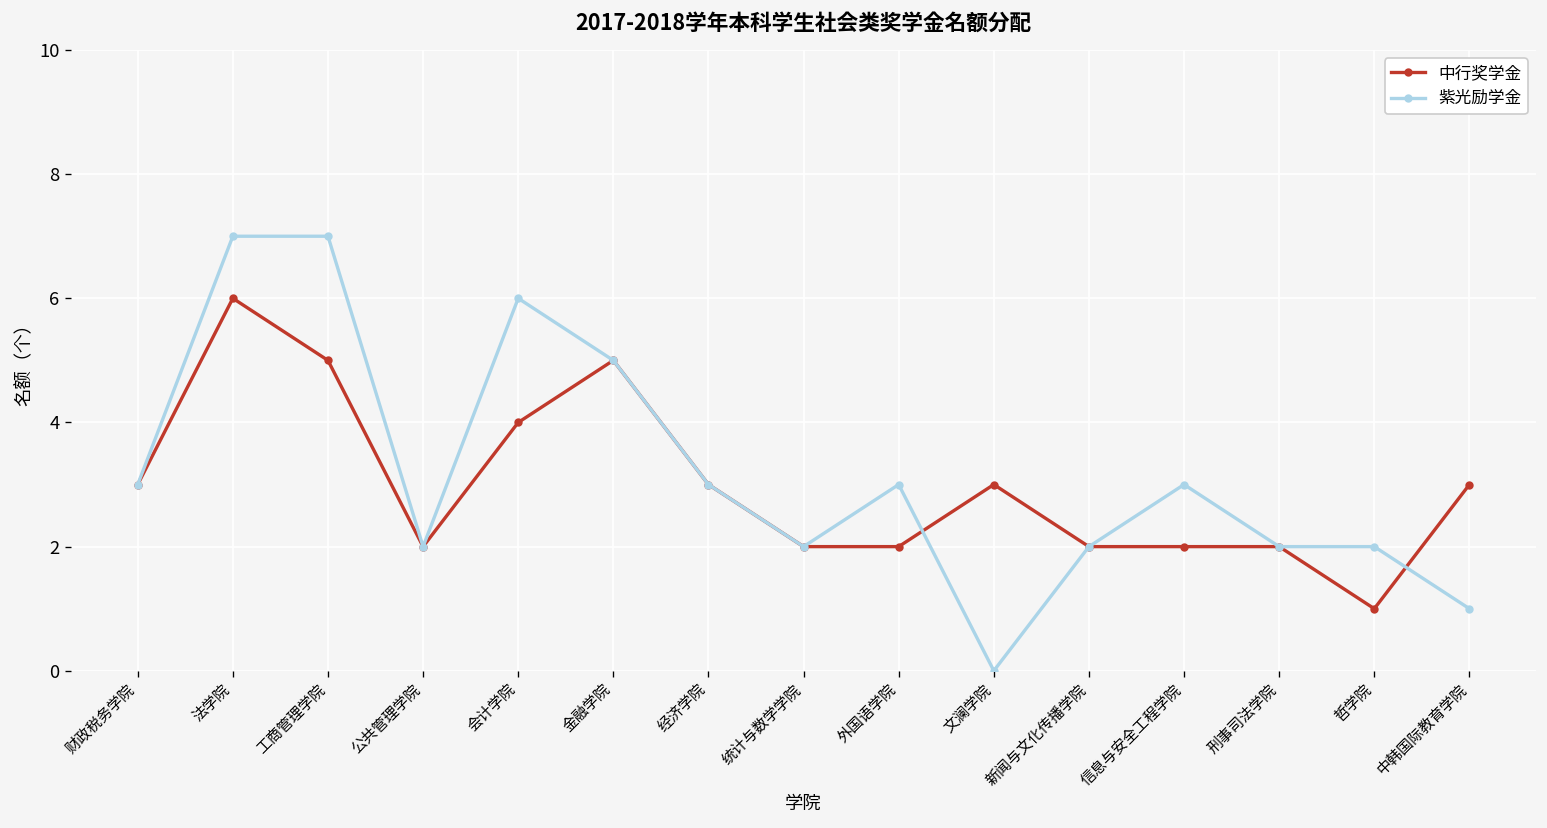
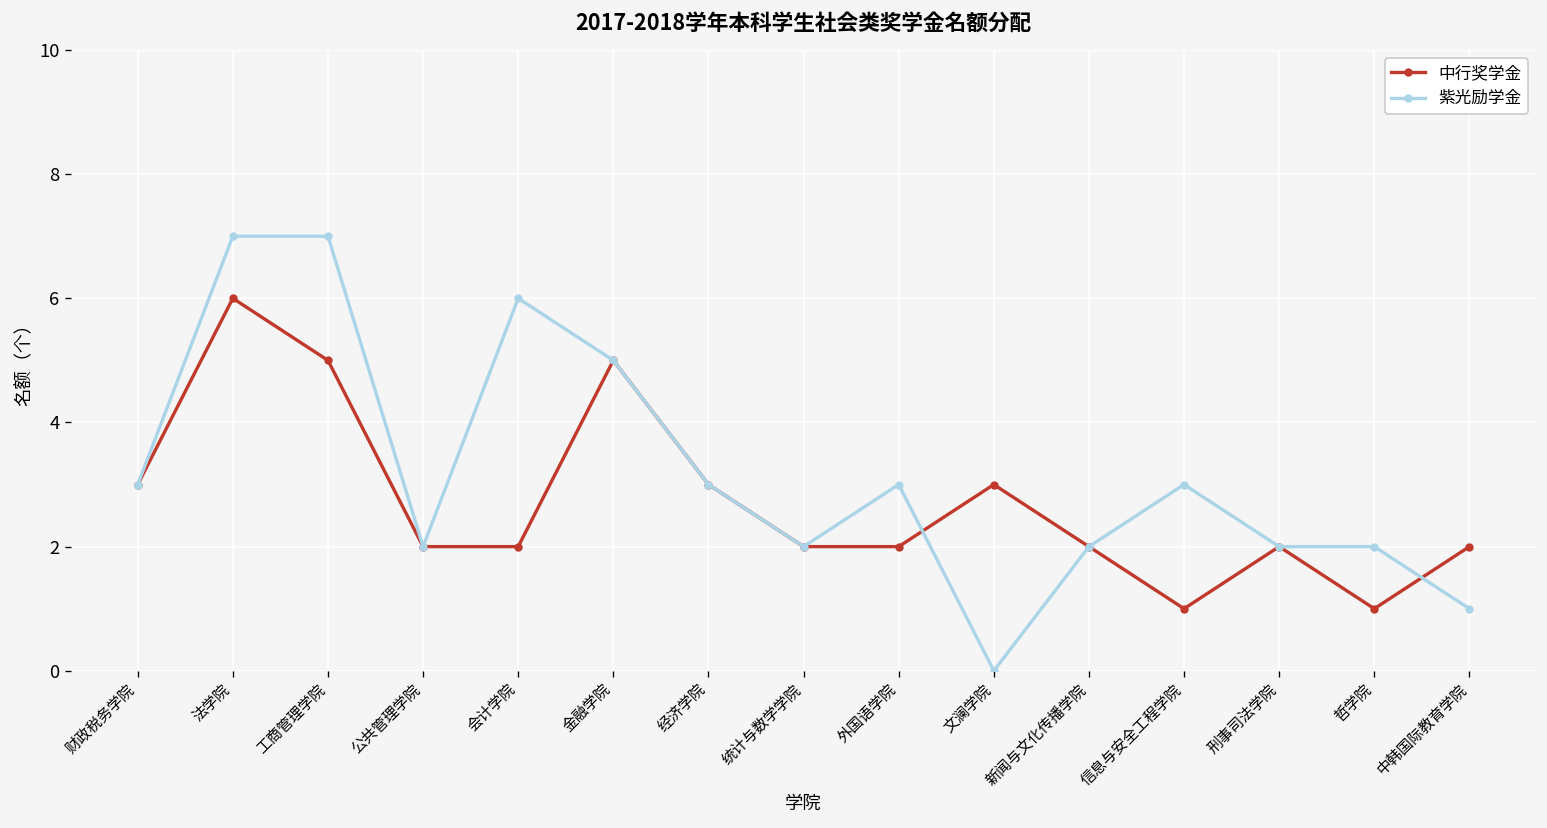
中行奖学金, 会计学院: 4 -> 2
中行奖学金, 信息与安全工程学院: 2 -> 1
中行奖学金, 中韩国际教育学院: 3 -> 2
